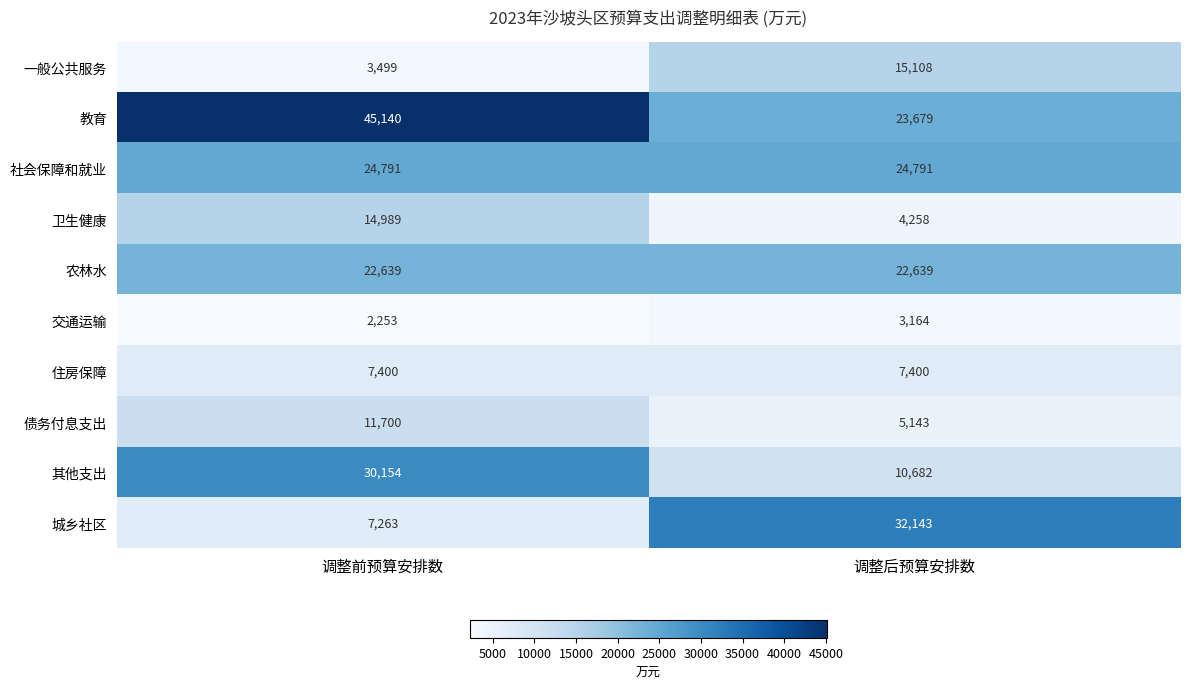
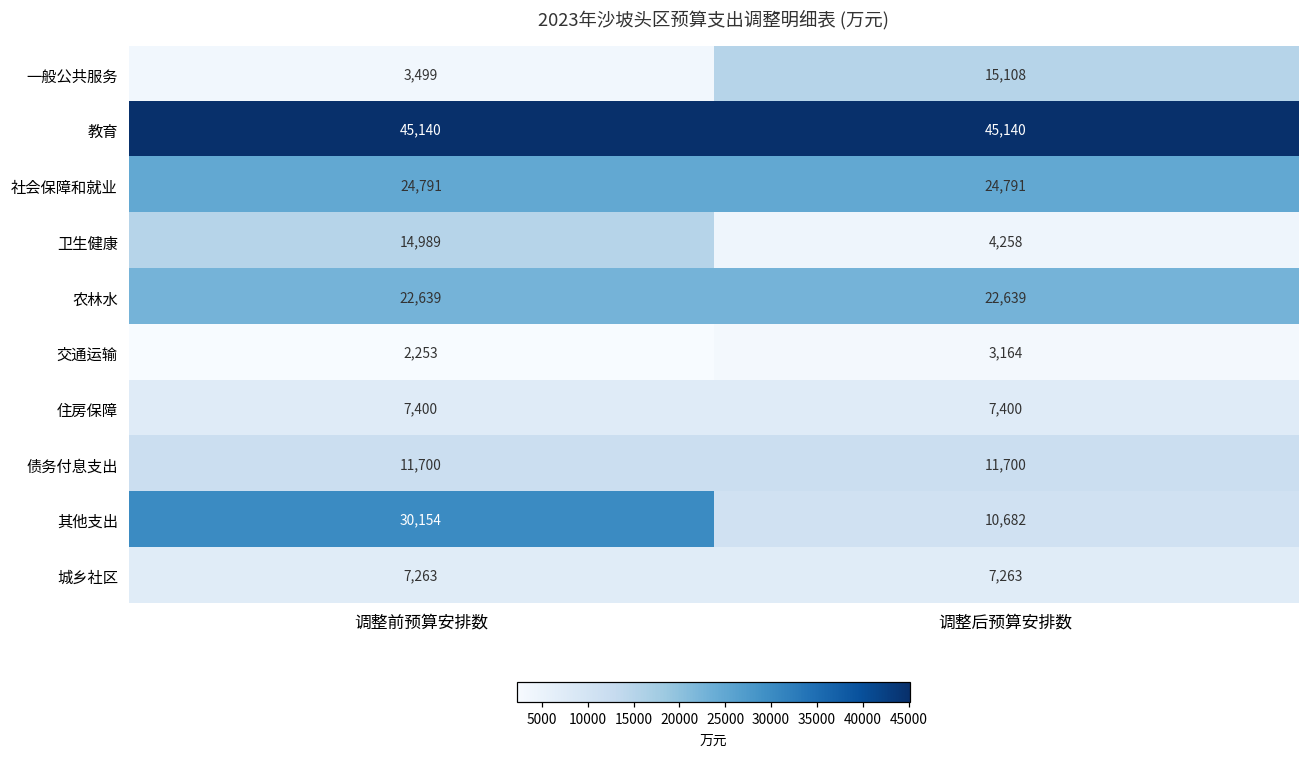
教育, 调整后预算安排数: 23,679 -> 45,140
债务付息支出, 调整后预算安排数: 5,143 -> 11,700
城乡社区, 调整后预算安排数: 32,143 -> 7,263
